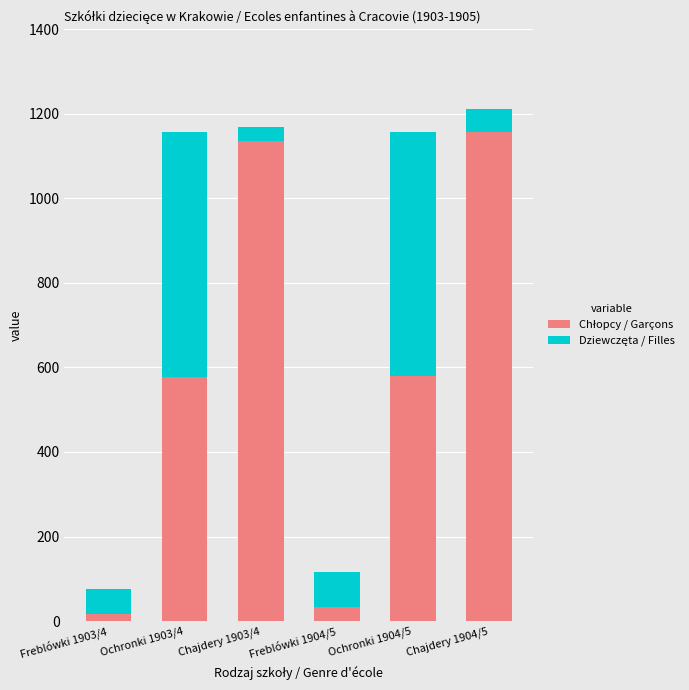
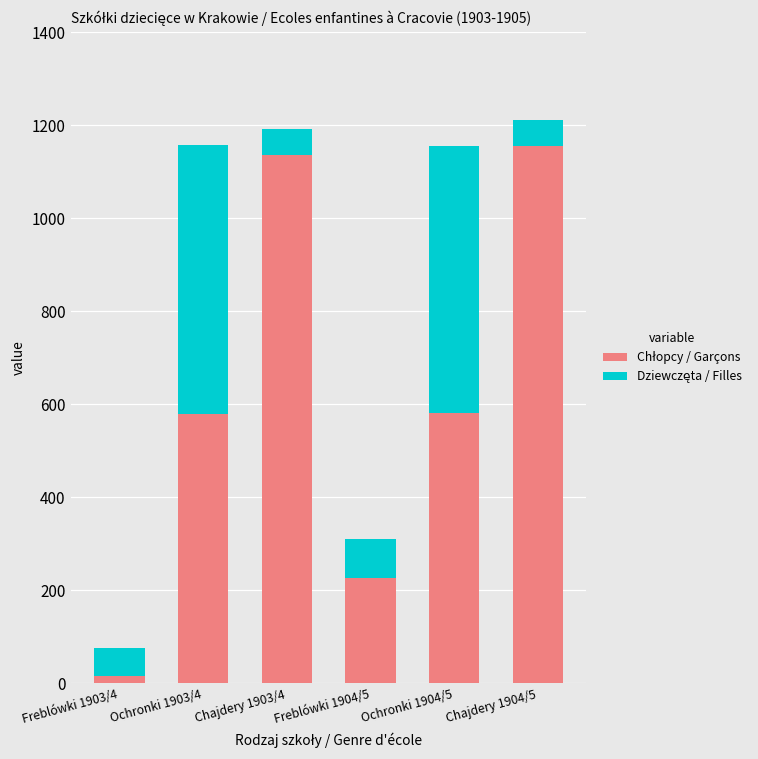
Dziewczęta / Filles, Chajdery 1903/4: 30 -> 60
Chłopcy / Garçons, Freblówki 1904/5: 30 -> 230
